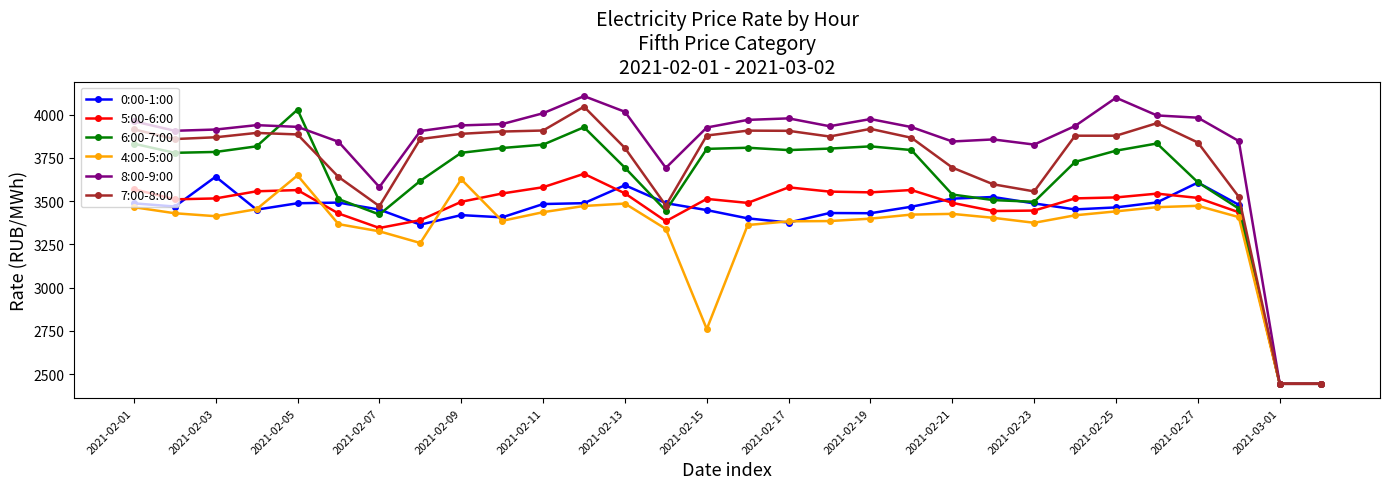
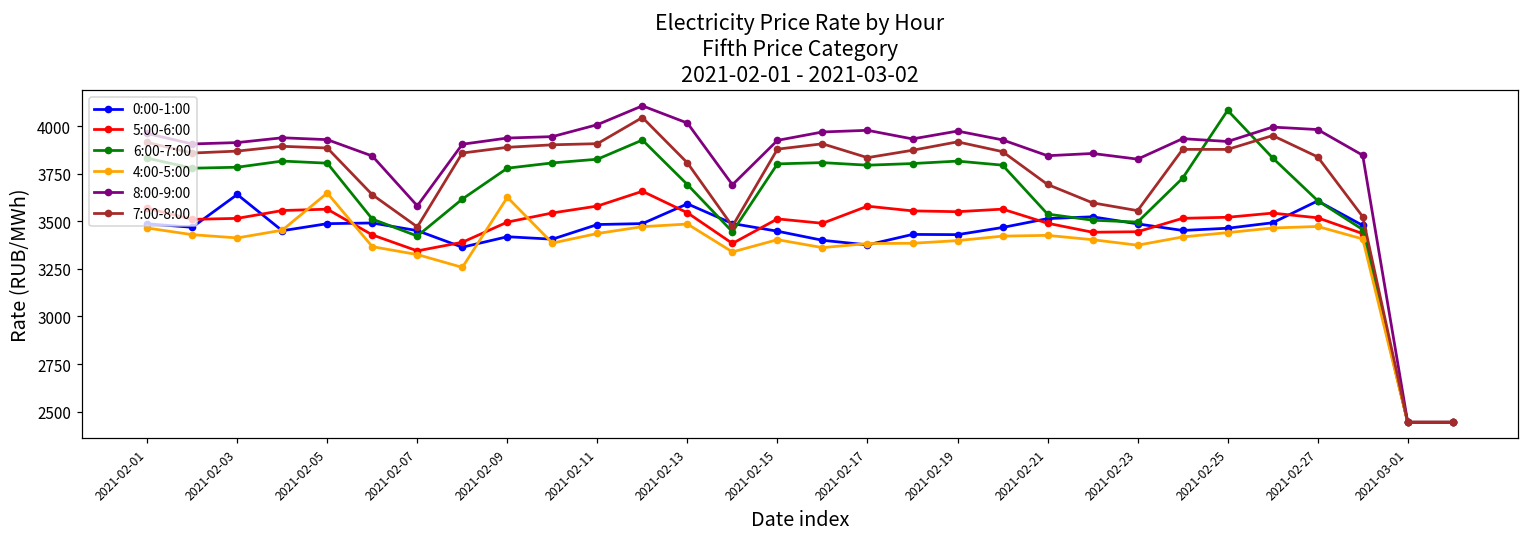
6:00-7:00, 2021-02-05: 4030 -> 3810
4:00-5:00, 2021-02-15: 2760 -> 3400
7:00-8:00, 2021-02-17: 3910 -> 3830
6:00-7:00, 2021-02-25: 3790 -> 4080
8:00-9:00, 2021-02-25: 4100 -> 3920
